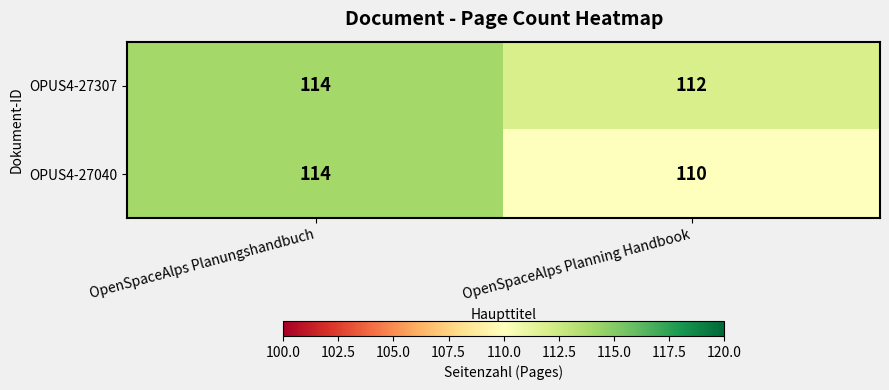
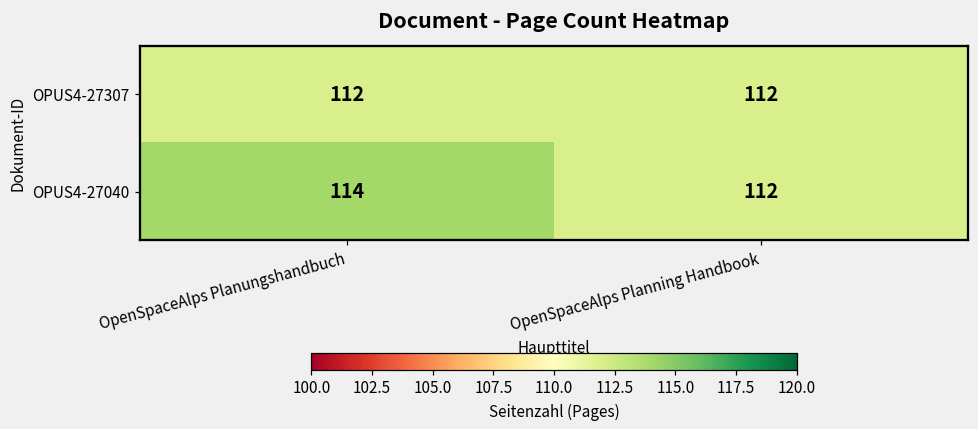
OPUS4-27307, OpenSpaceAlps Planungshandbuch: 114 -> 112
OPUS4-27040, OpenSpaceAlps Planning Handbook: 110 -> 112
